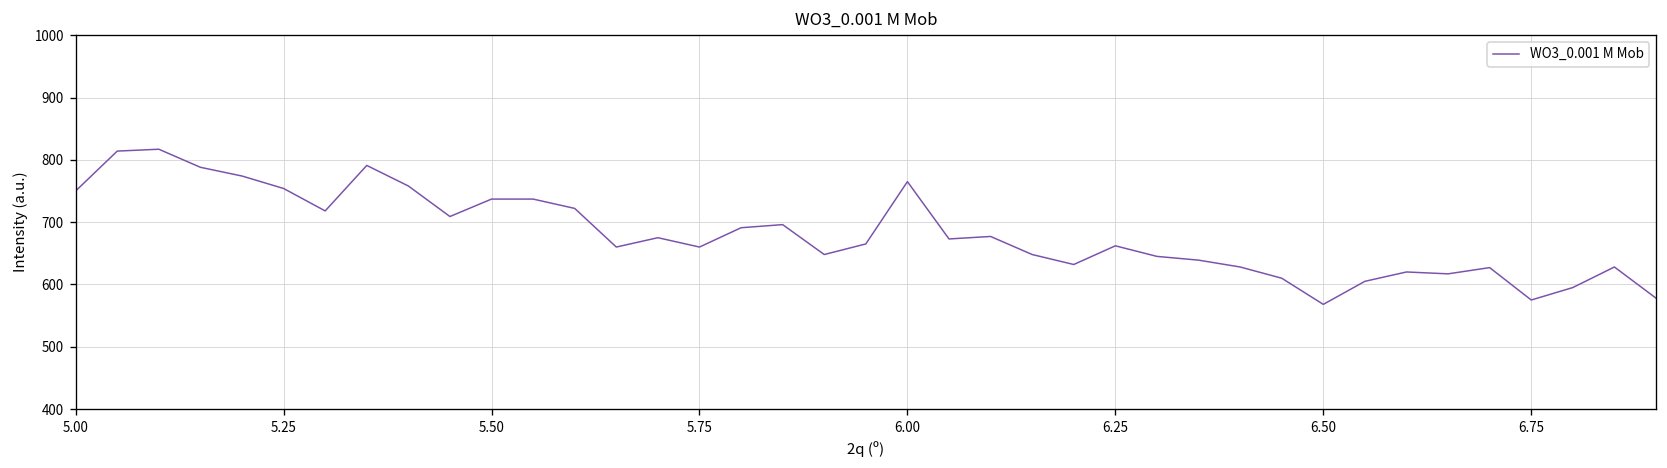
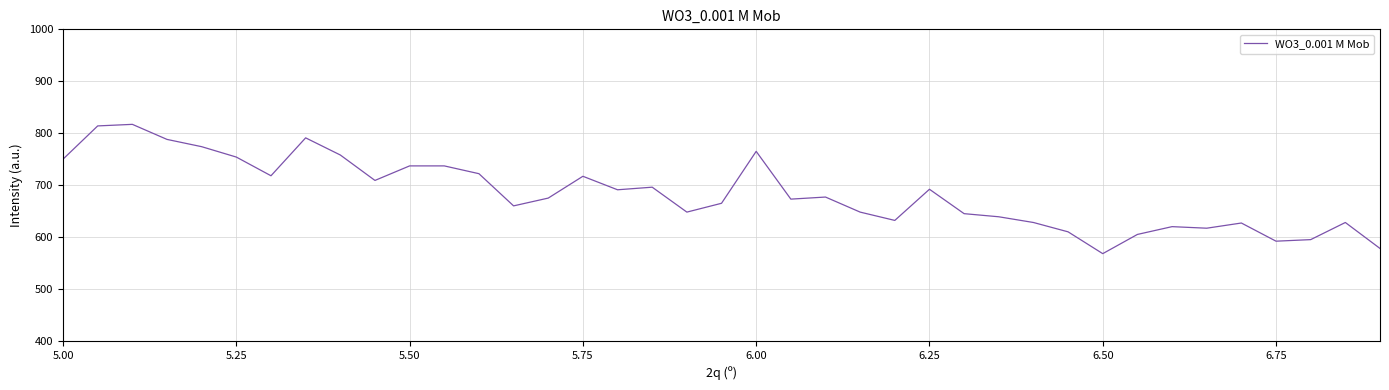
5.75: 660 -> 720
6.25: 660 -> 690
6.75: 580 -> 590
